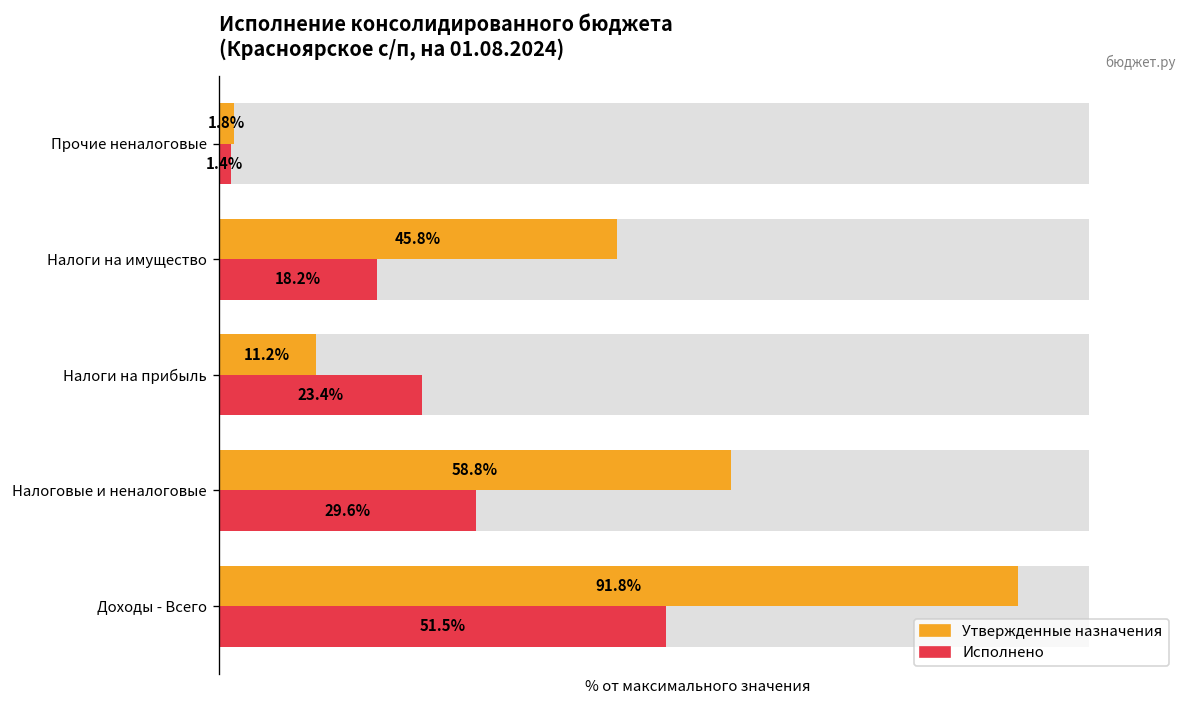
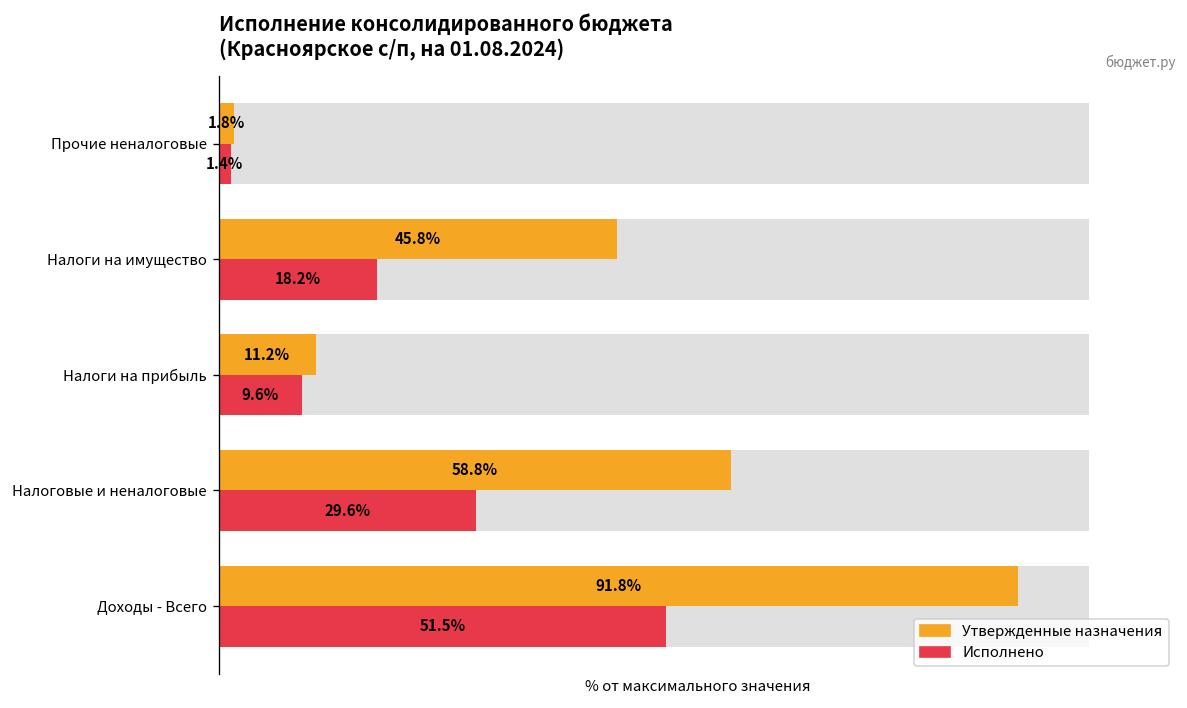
Исполнено, Налоги на прибыль: 23.4% -> 9.6%
